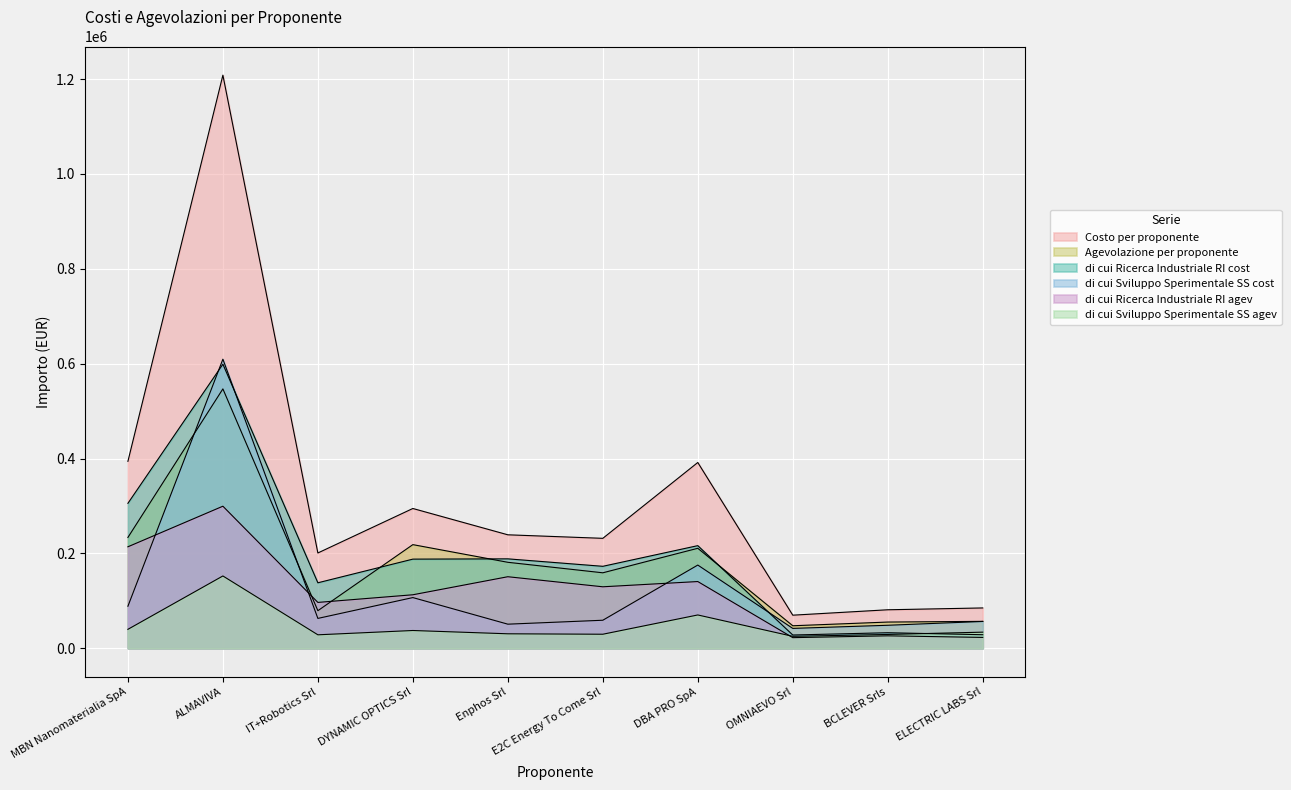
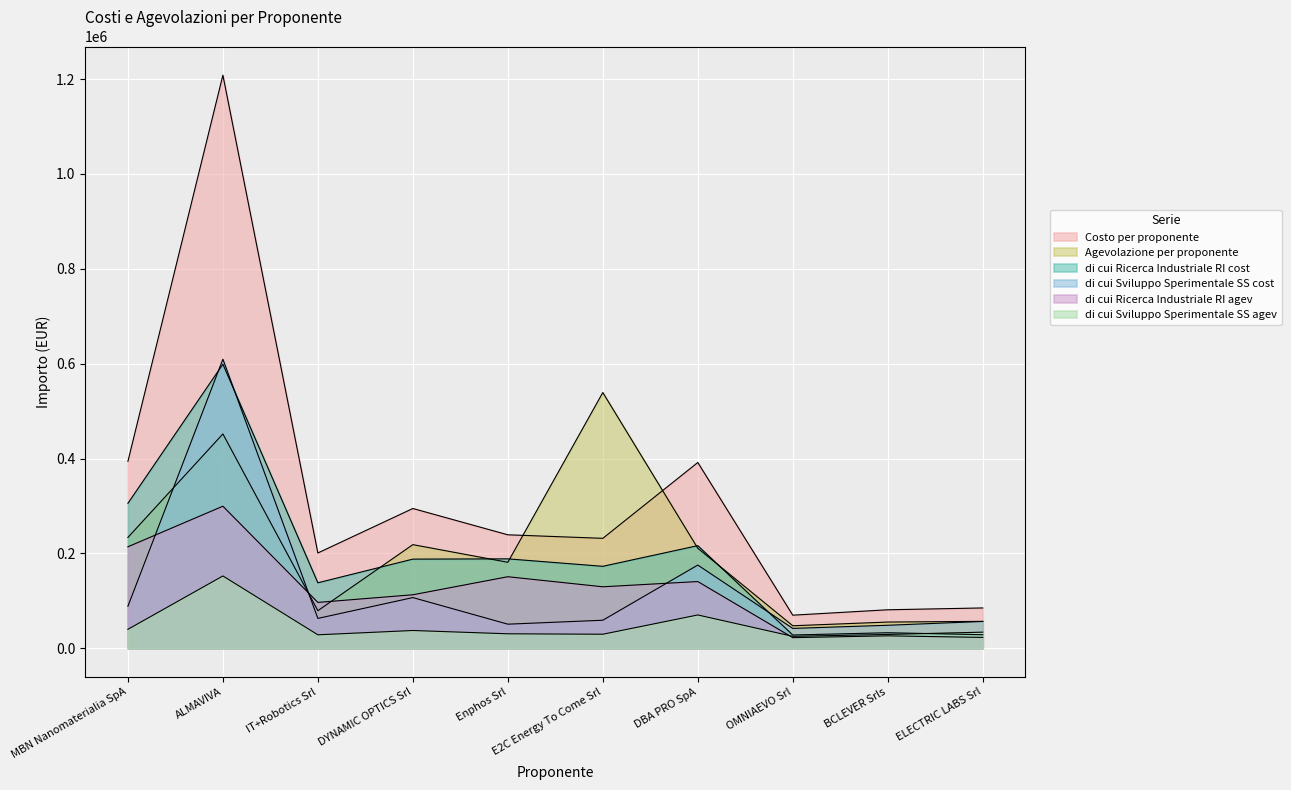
Agevolazione per proponente, ALMAVIVA: 550000 -> 450000
Agevolazione per proponente, E2C Energy To Come Srl: 160000 -> 540000
